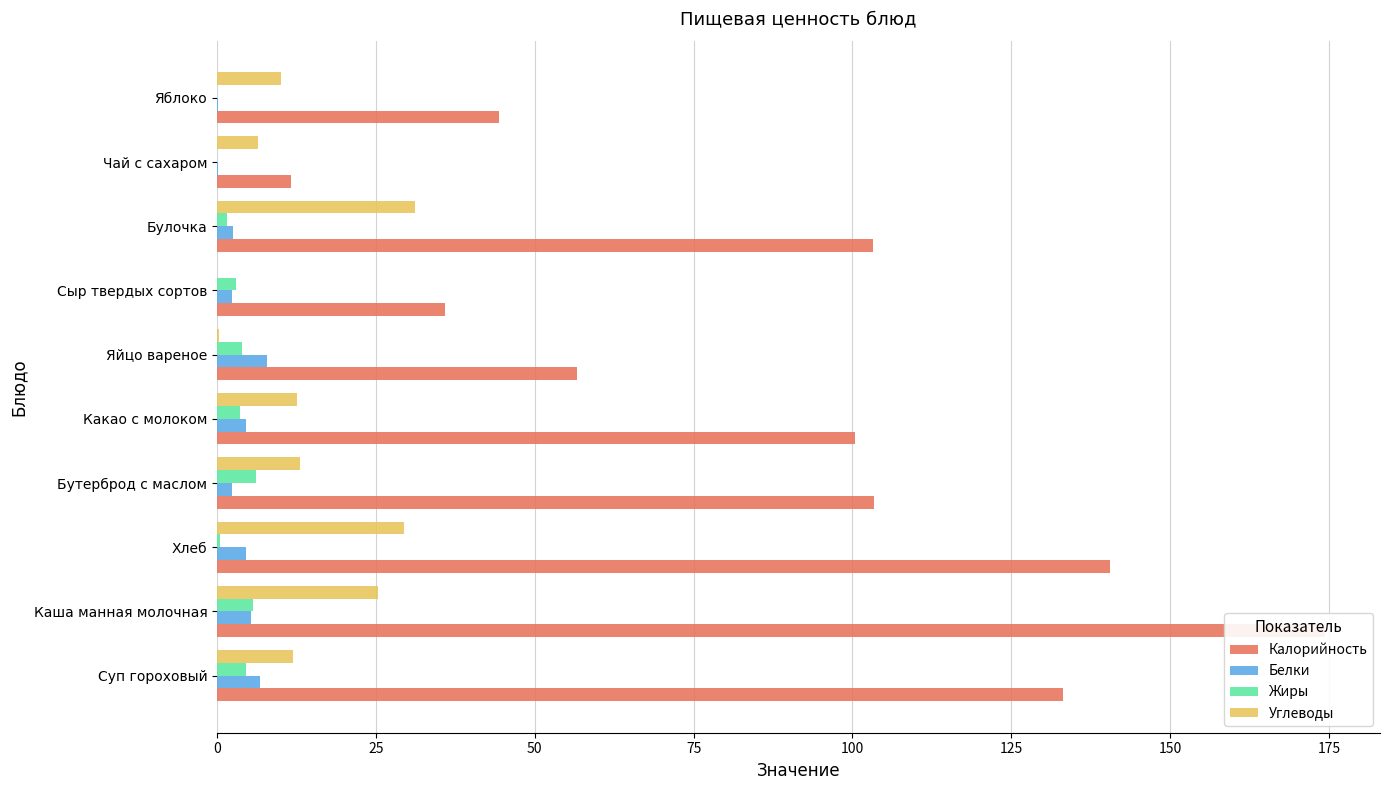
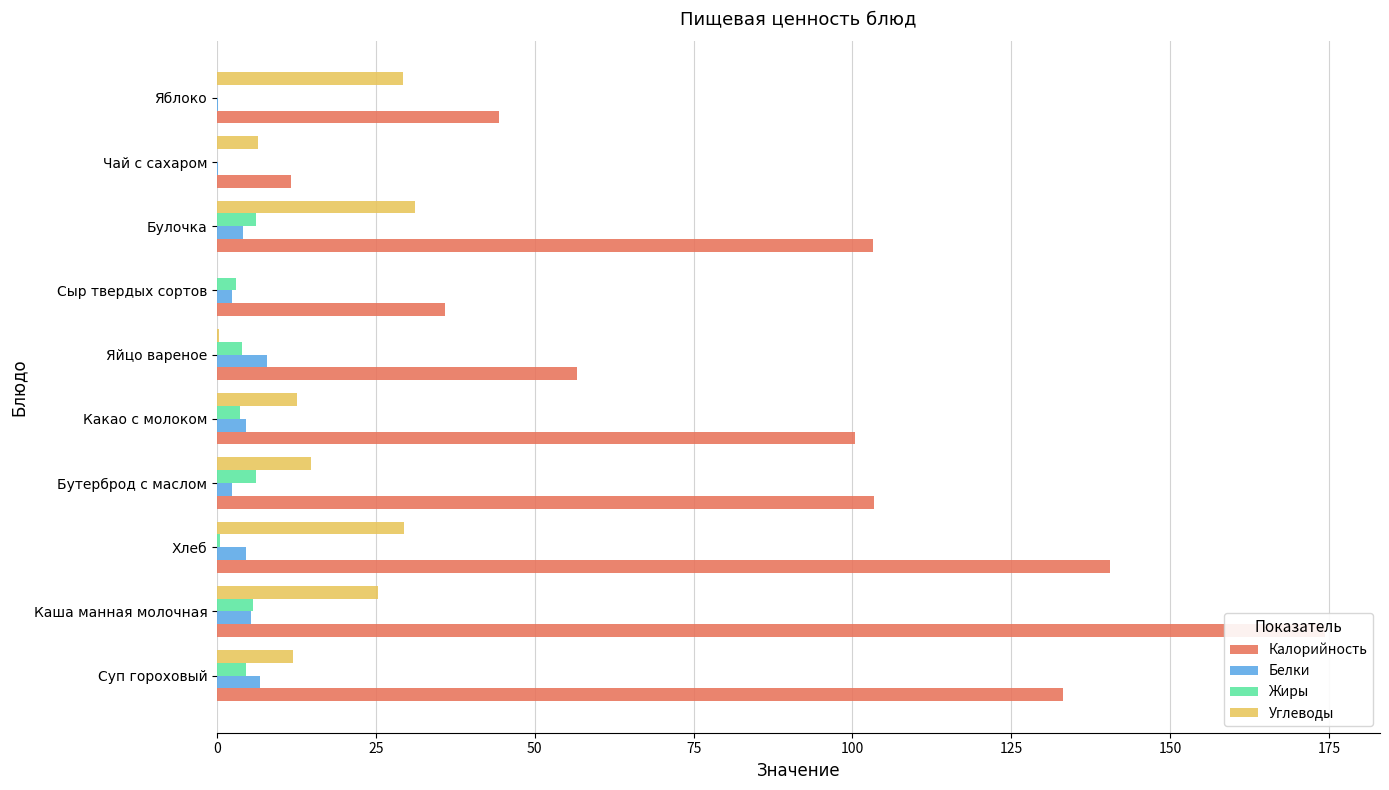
Углеводы, Яблоко: 10 -> 29
Жиры, Булочка: 2 -> 6
Белки, Булочка: 3 -> 4
Углеводы, Бутерброд с маслом: 13 -> 15
